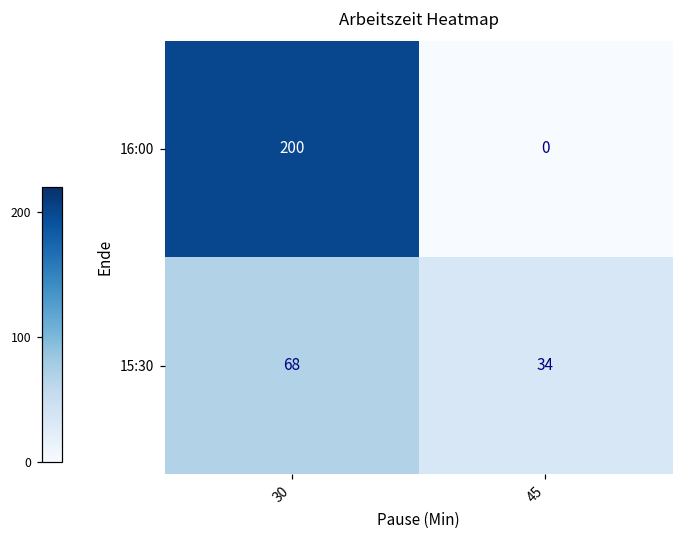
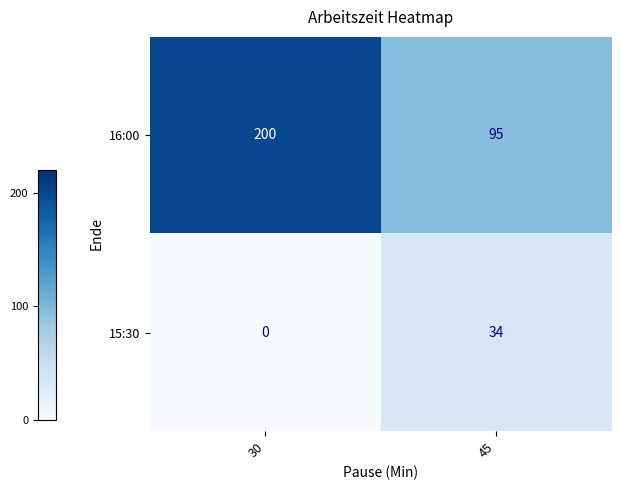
16:00, 45: 0 -> 95
15:30, 30: 68 -> 0
